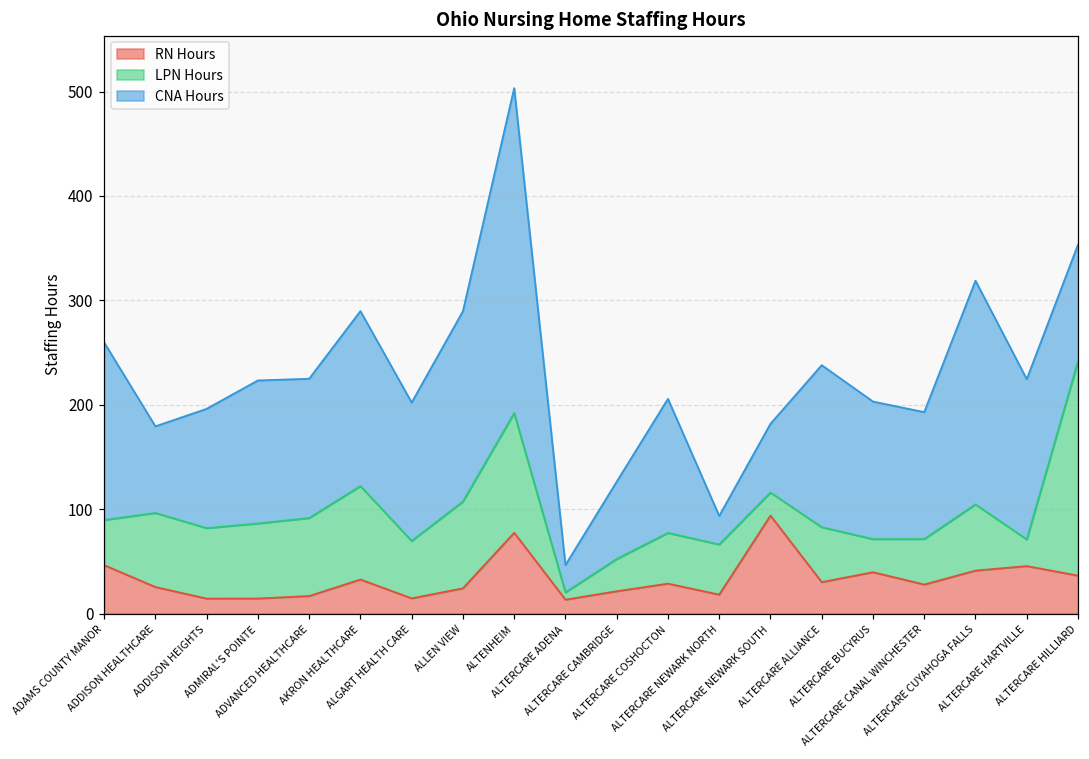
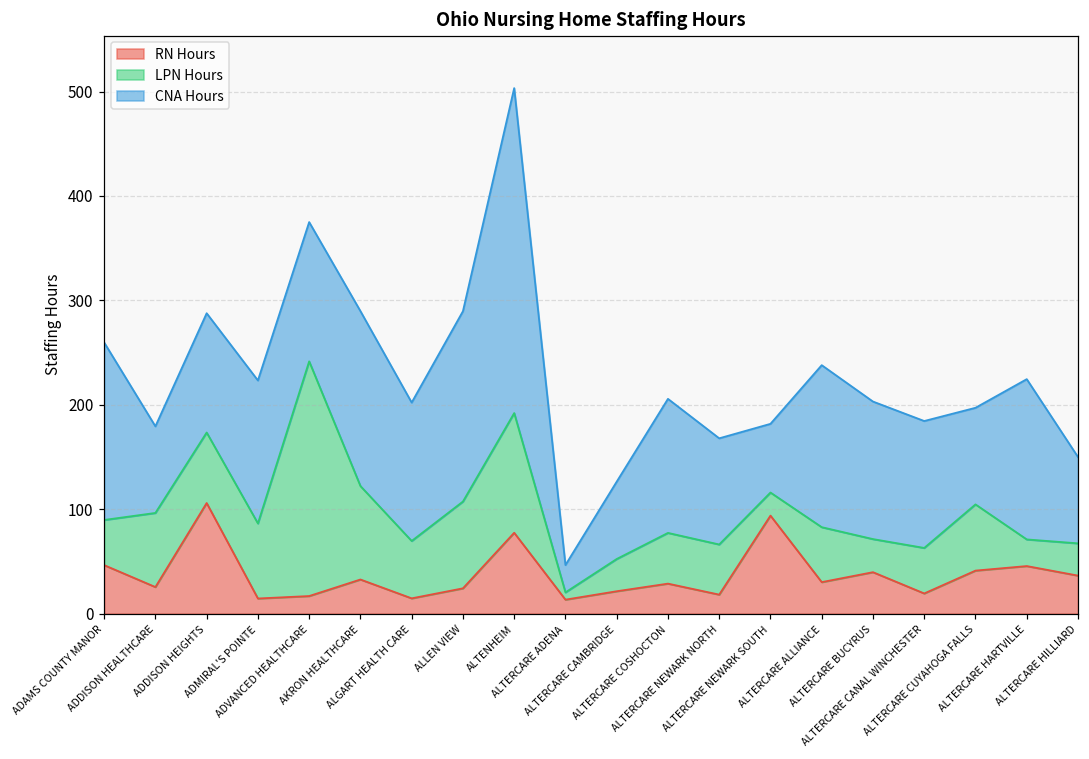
RN Hours, ADDISON HEIGHTS: 10 -> 110
LPN Hours, ADVANCED HEALTHCARE: 70 -> 220
CNA Hours, ALTERCARE NEWARK NORTH: 30 -> 100
RN Hours, ALTERCARE CANAL WINCHESTER: 30 -> 20
CNA Hours, ALTERCARE CUYAHOGA FALLS: 210 -> 90
LPN Hours, ALTERCARE HILLIARD: 210 -> 30
CNA Hours, ALTERCARE HILLIARD: 110 -> 80
